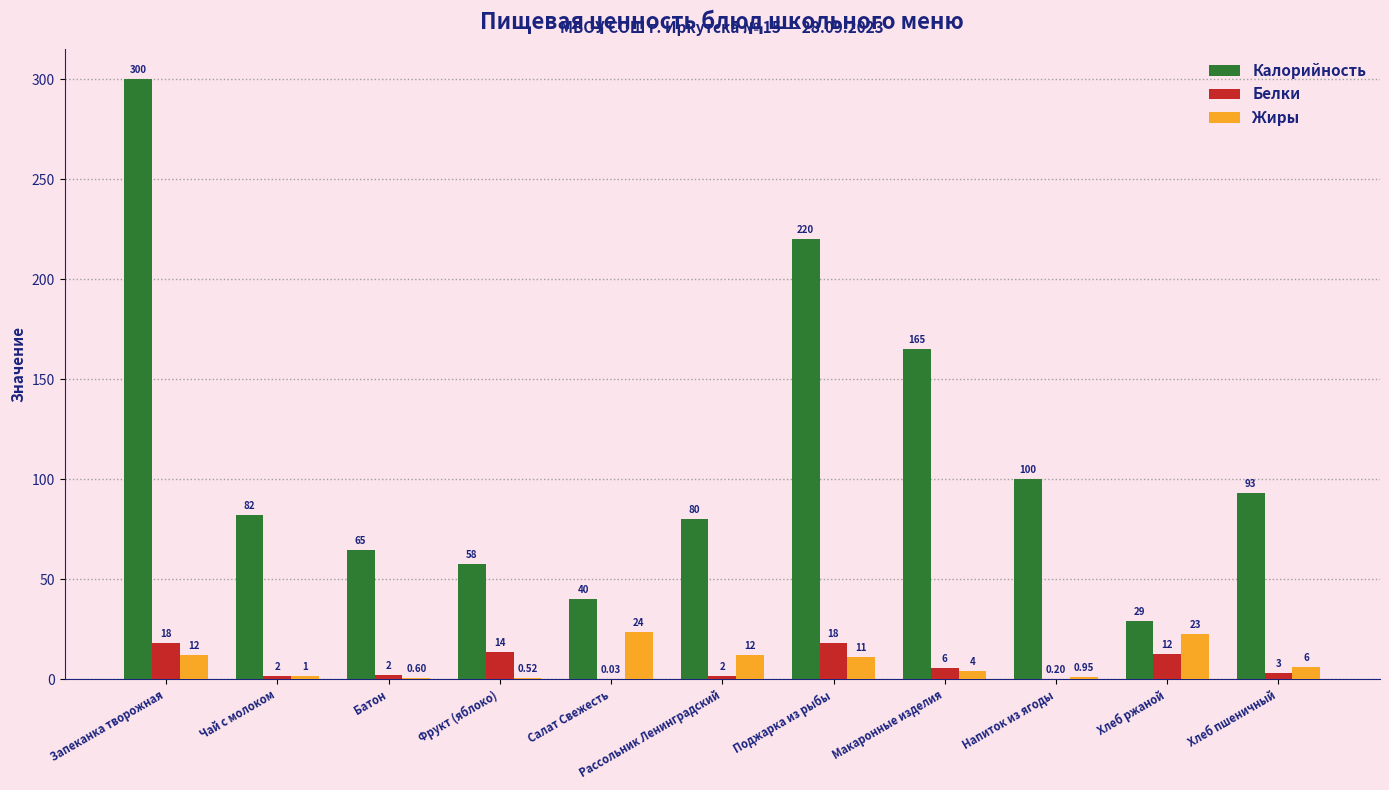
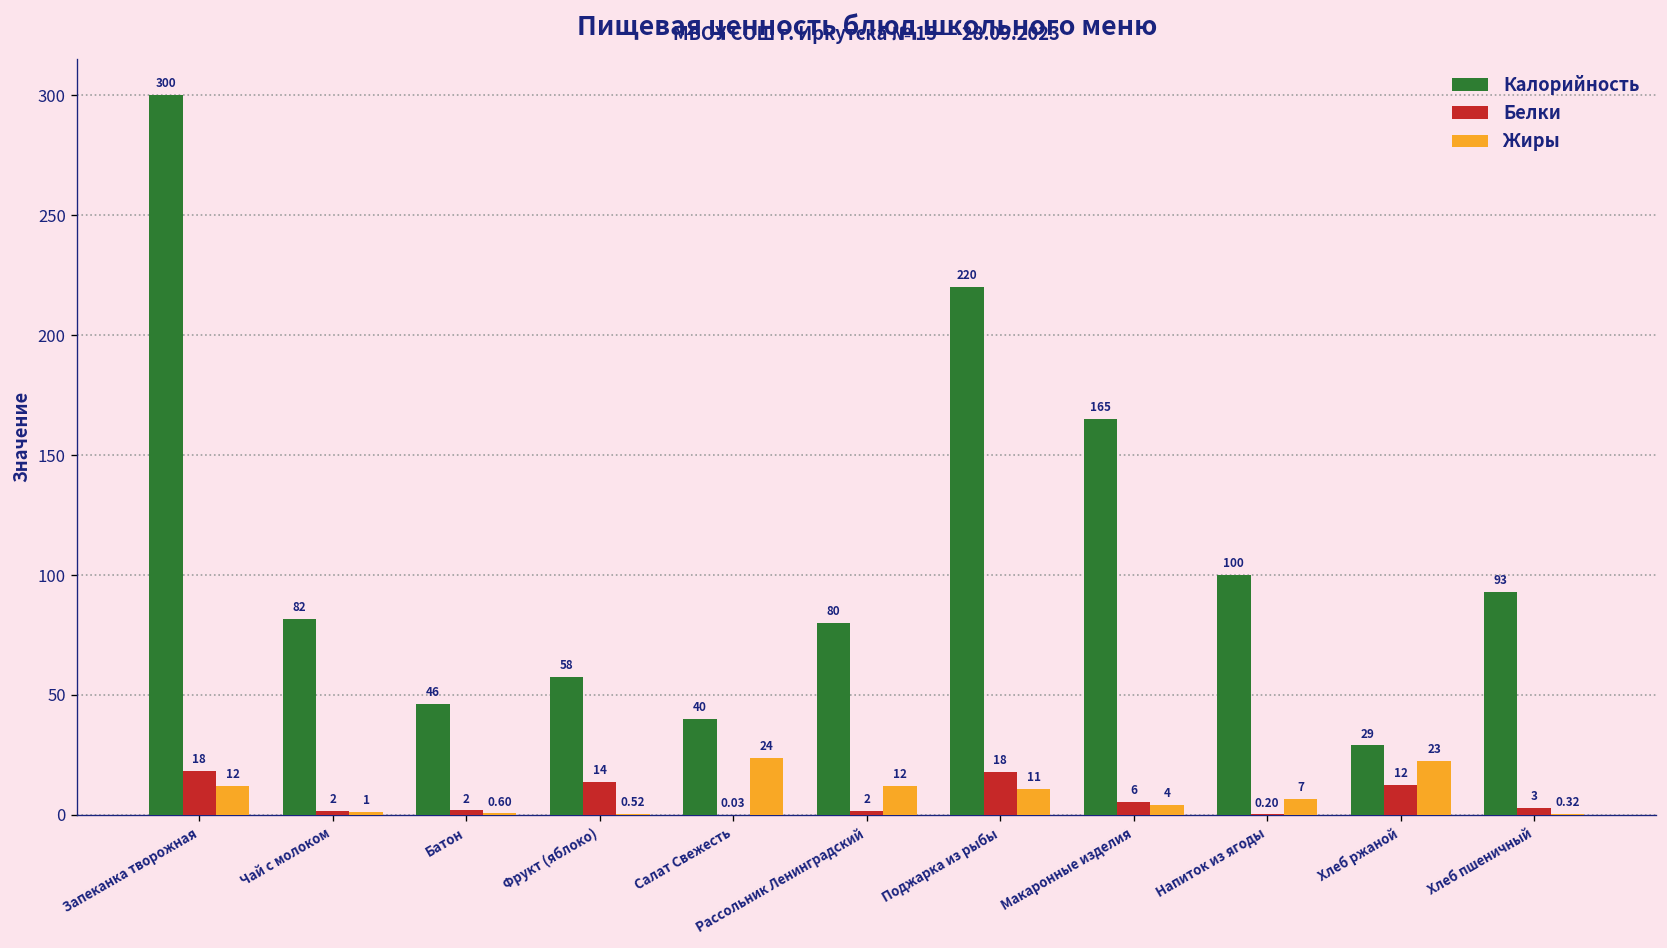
Калорийность, Батон: 65 -> 46
Жиры, Напиток из ягоды: 0.95 -> 7
Жиры, Хлеб пшеничный: 6 -> 0.32
